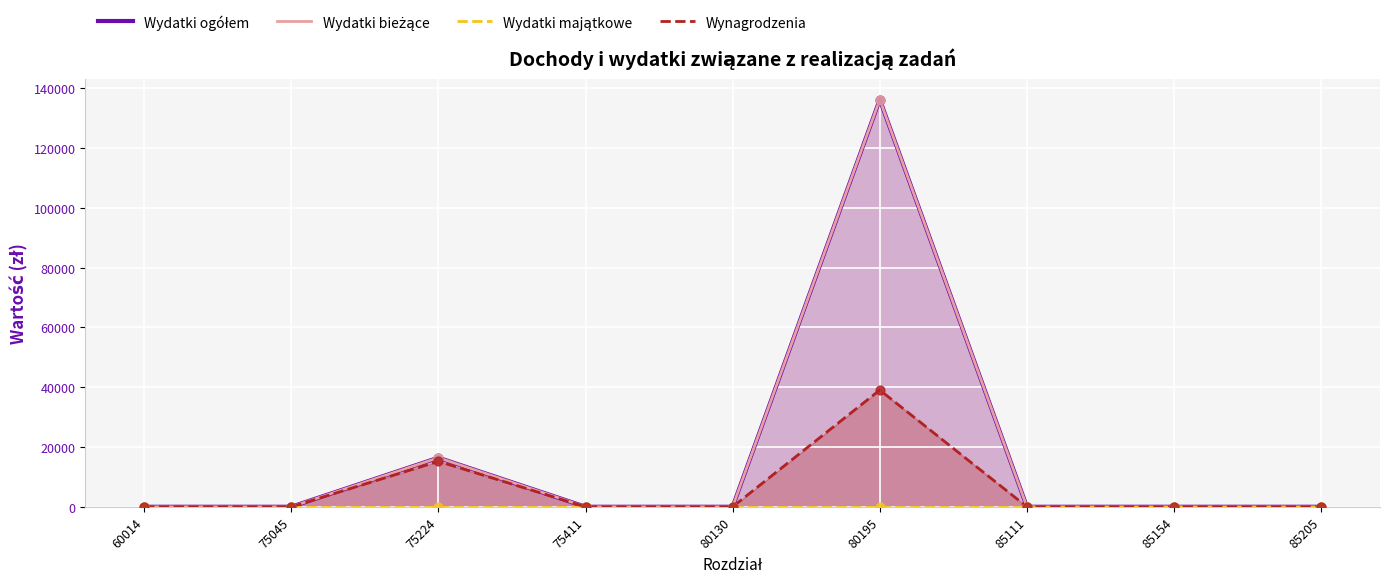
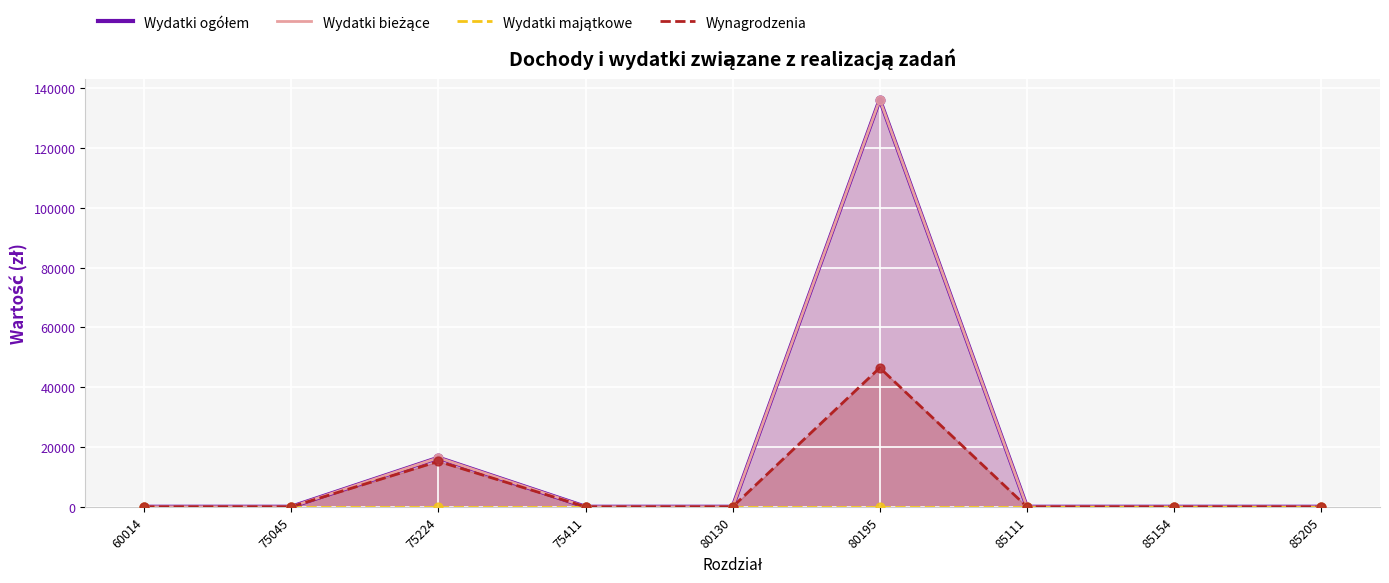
Wynagrodzenia, 80195: 39000 -> 47000
